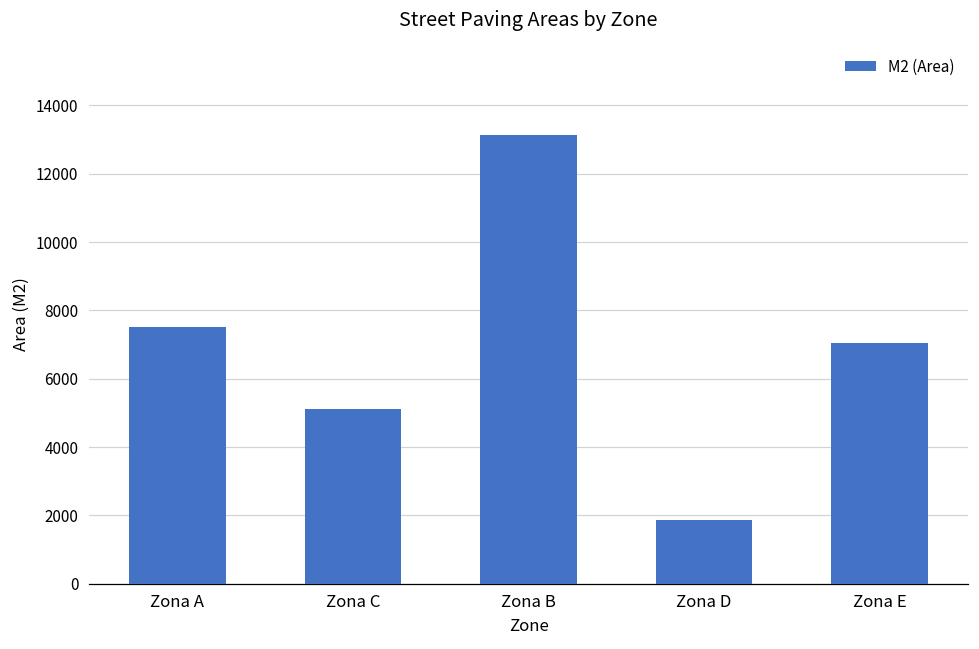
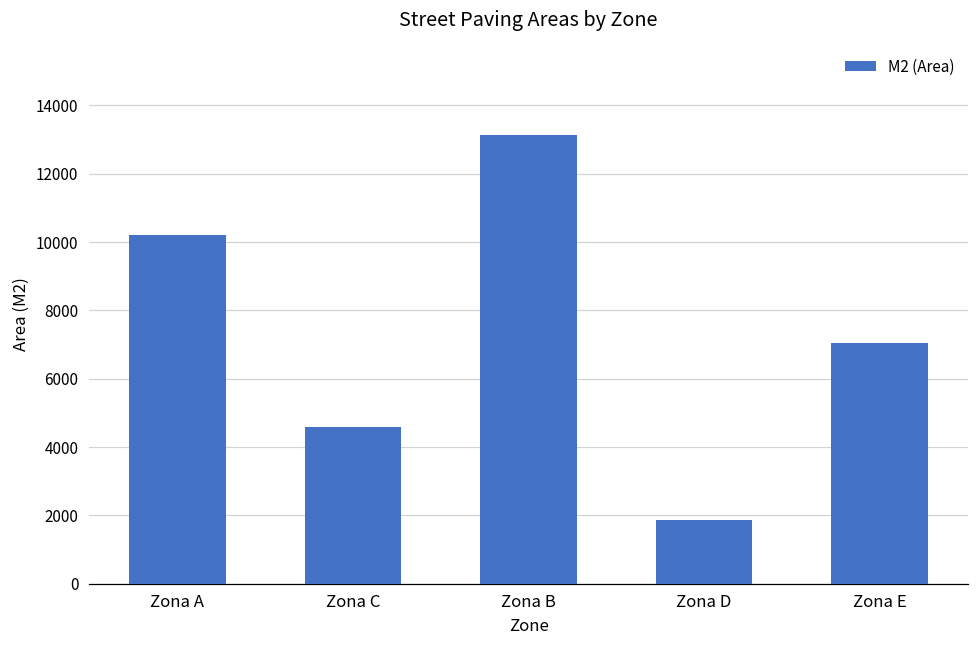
Zona A: 7500 -> 10200
Zona C: 5100 -> 4600
